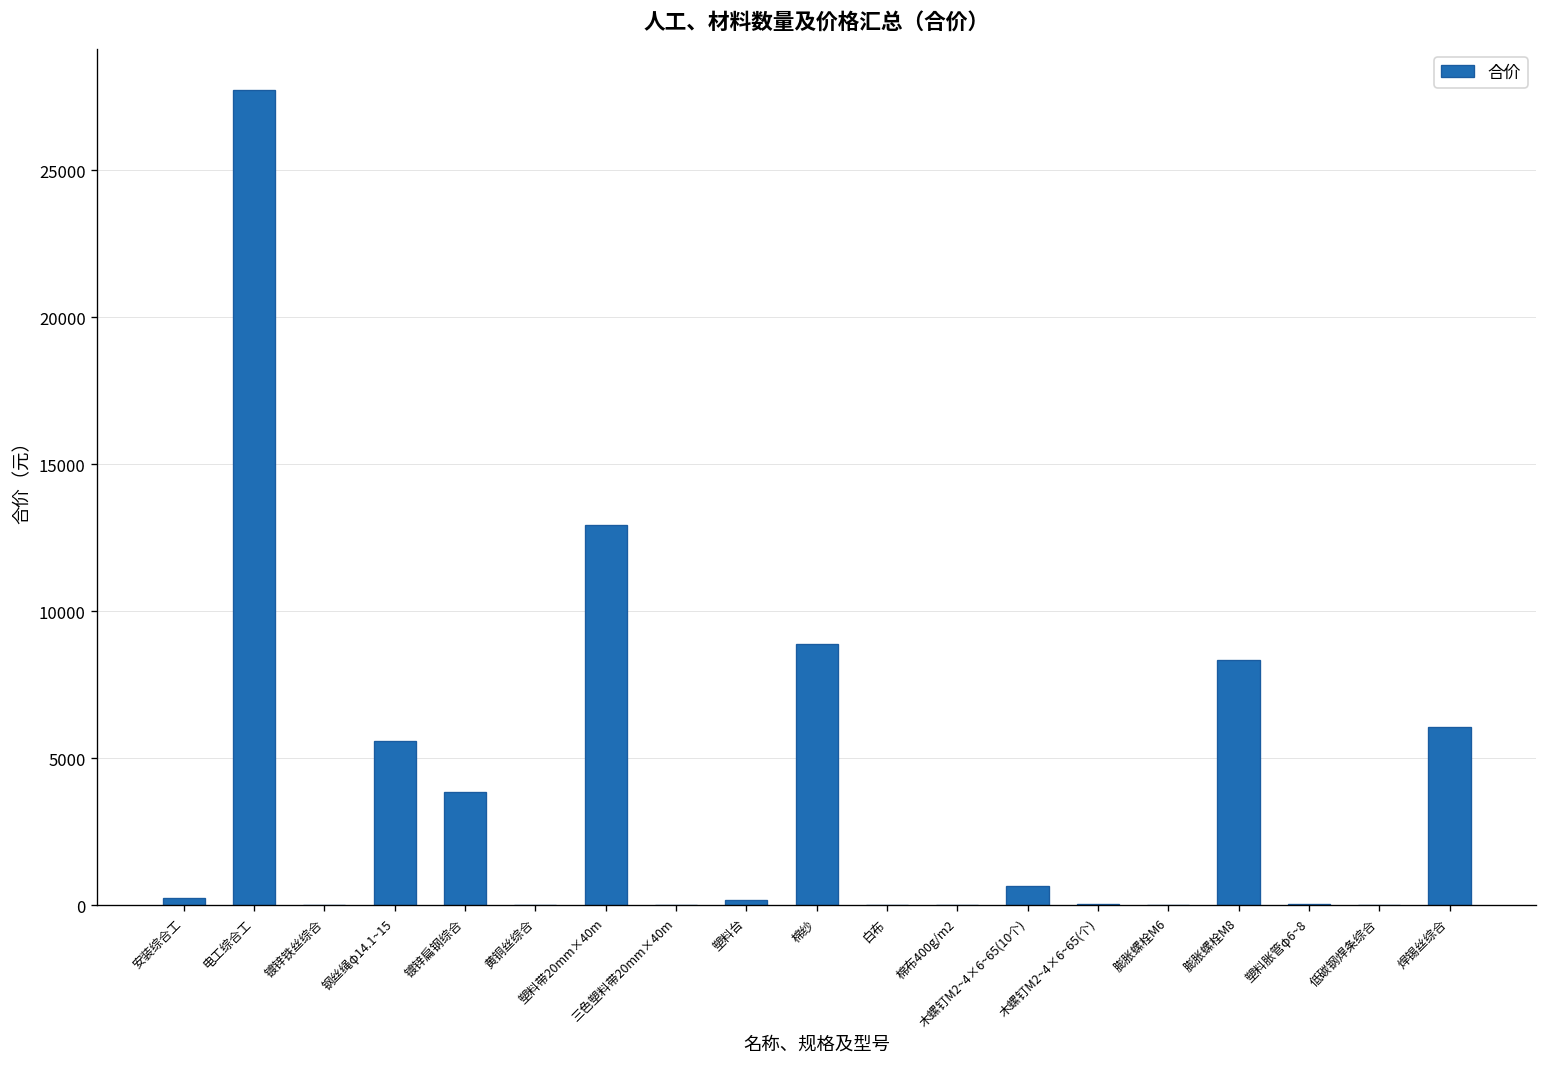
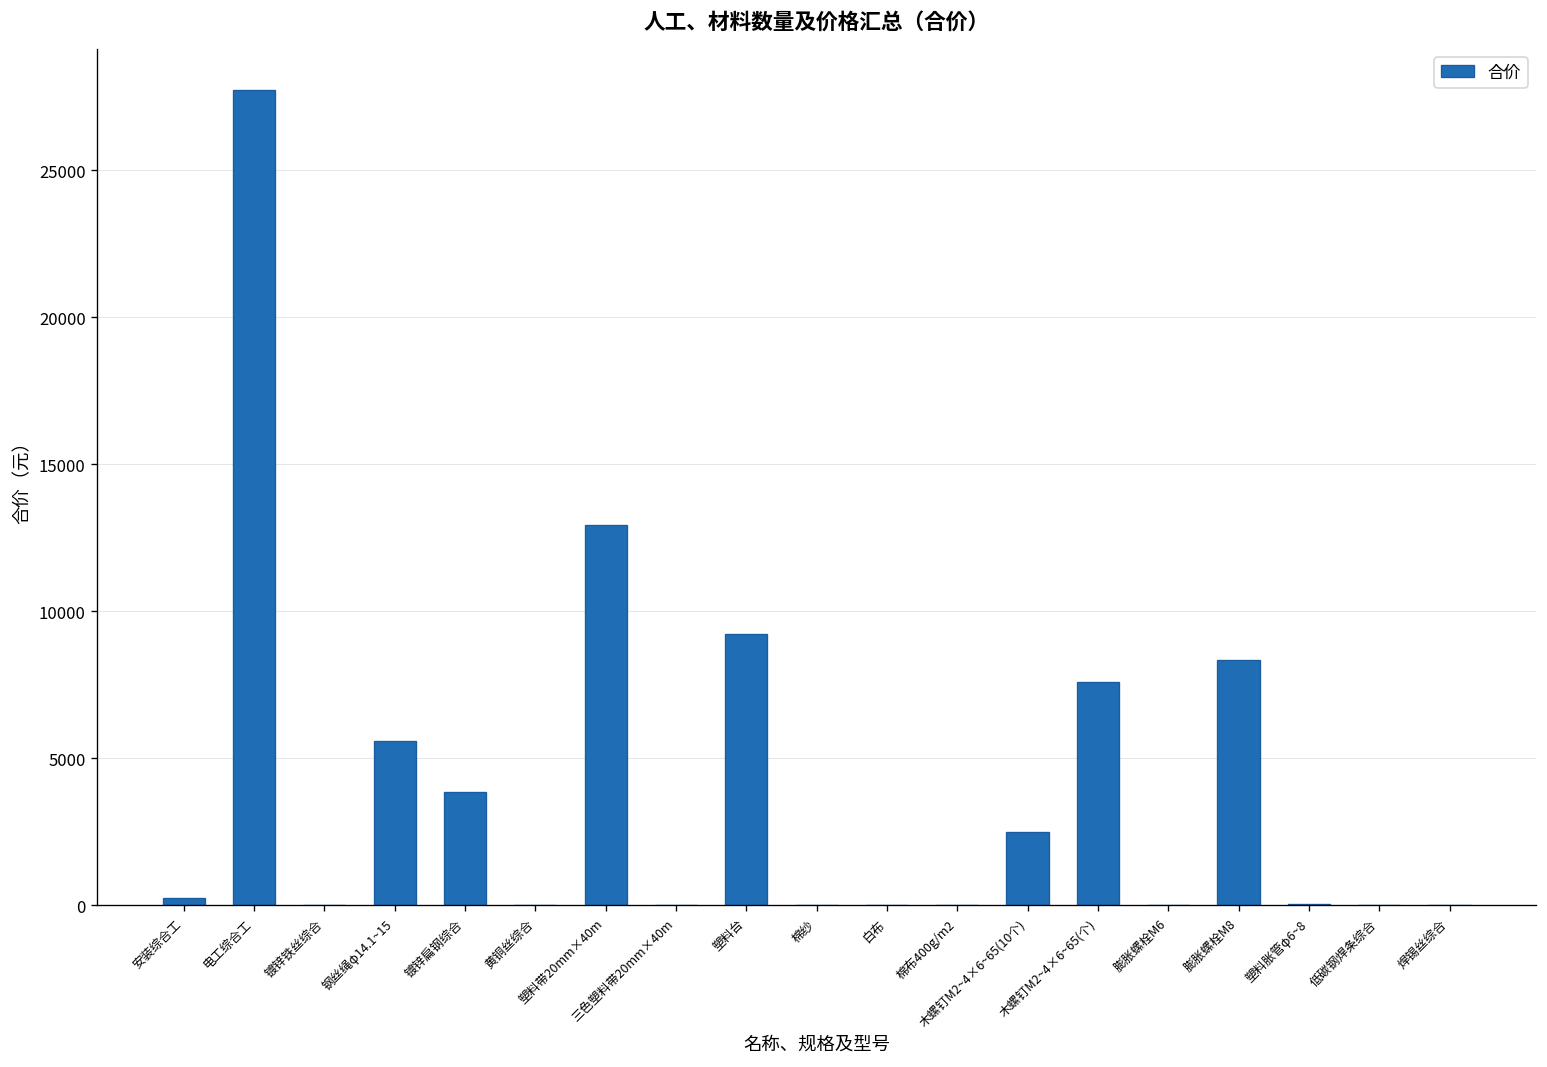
塑料台: 200 -> 9200
棉纱: 8900 -> 0
木螺钉M2~4×6~65(10个): 600 -> 2500
木螺钉M2~4×6~65(个): 0 -> 7600
焊锡丝综合: 6100 -> 0
